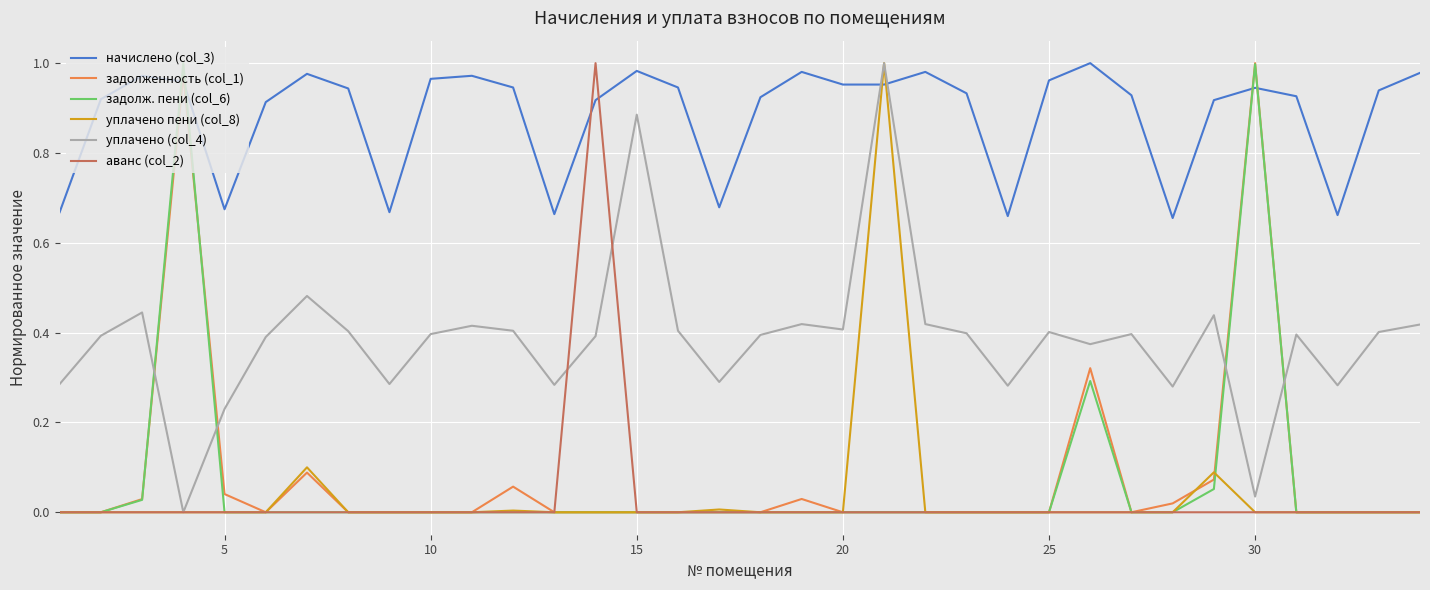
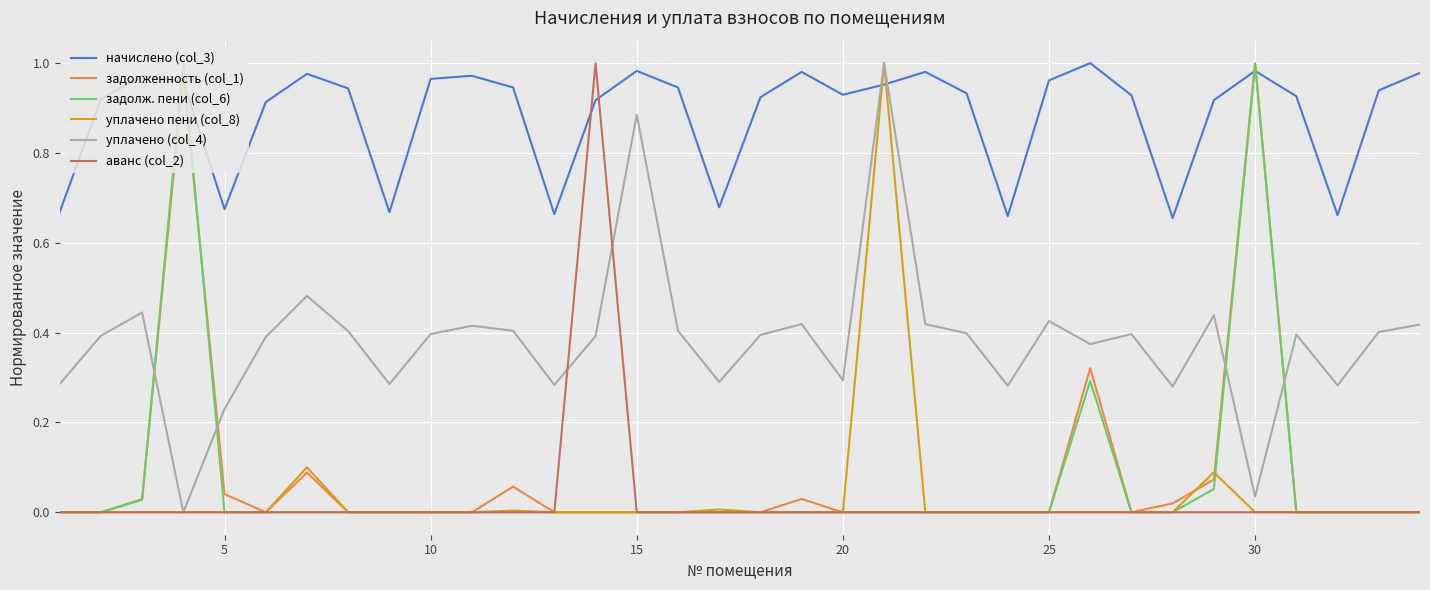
начислено (col_3), 20: 0.95 -> 0.93
уплачено (col_4), 20: 0.41 -> 0.29
уплачено (col_4), 25: 0.40 -> 0.43
начислено (col_3), 30: 0.95 -> 0.98
